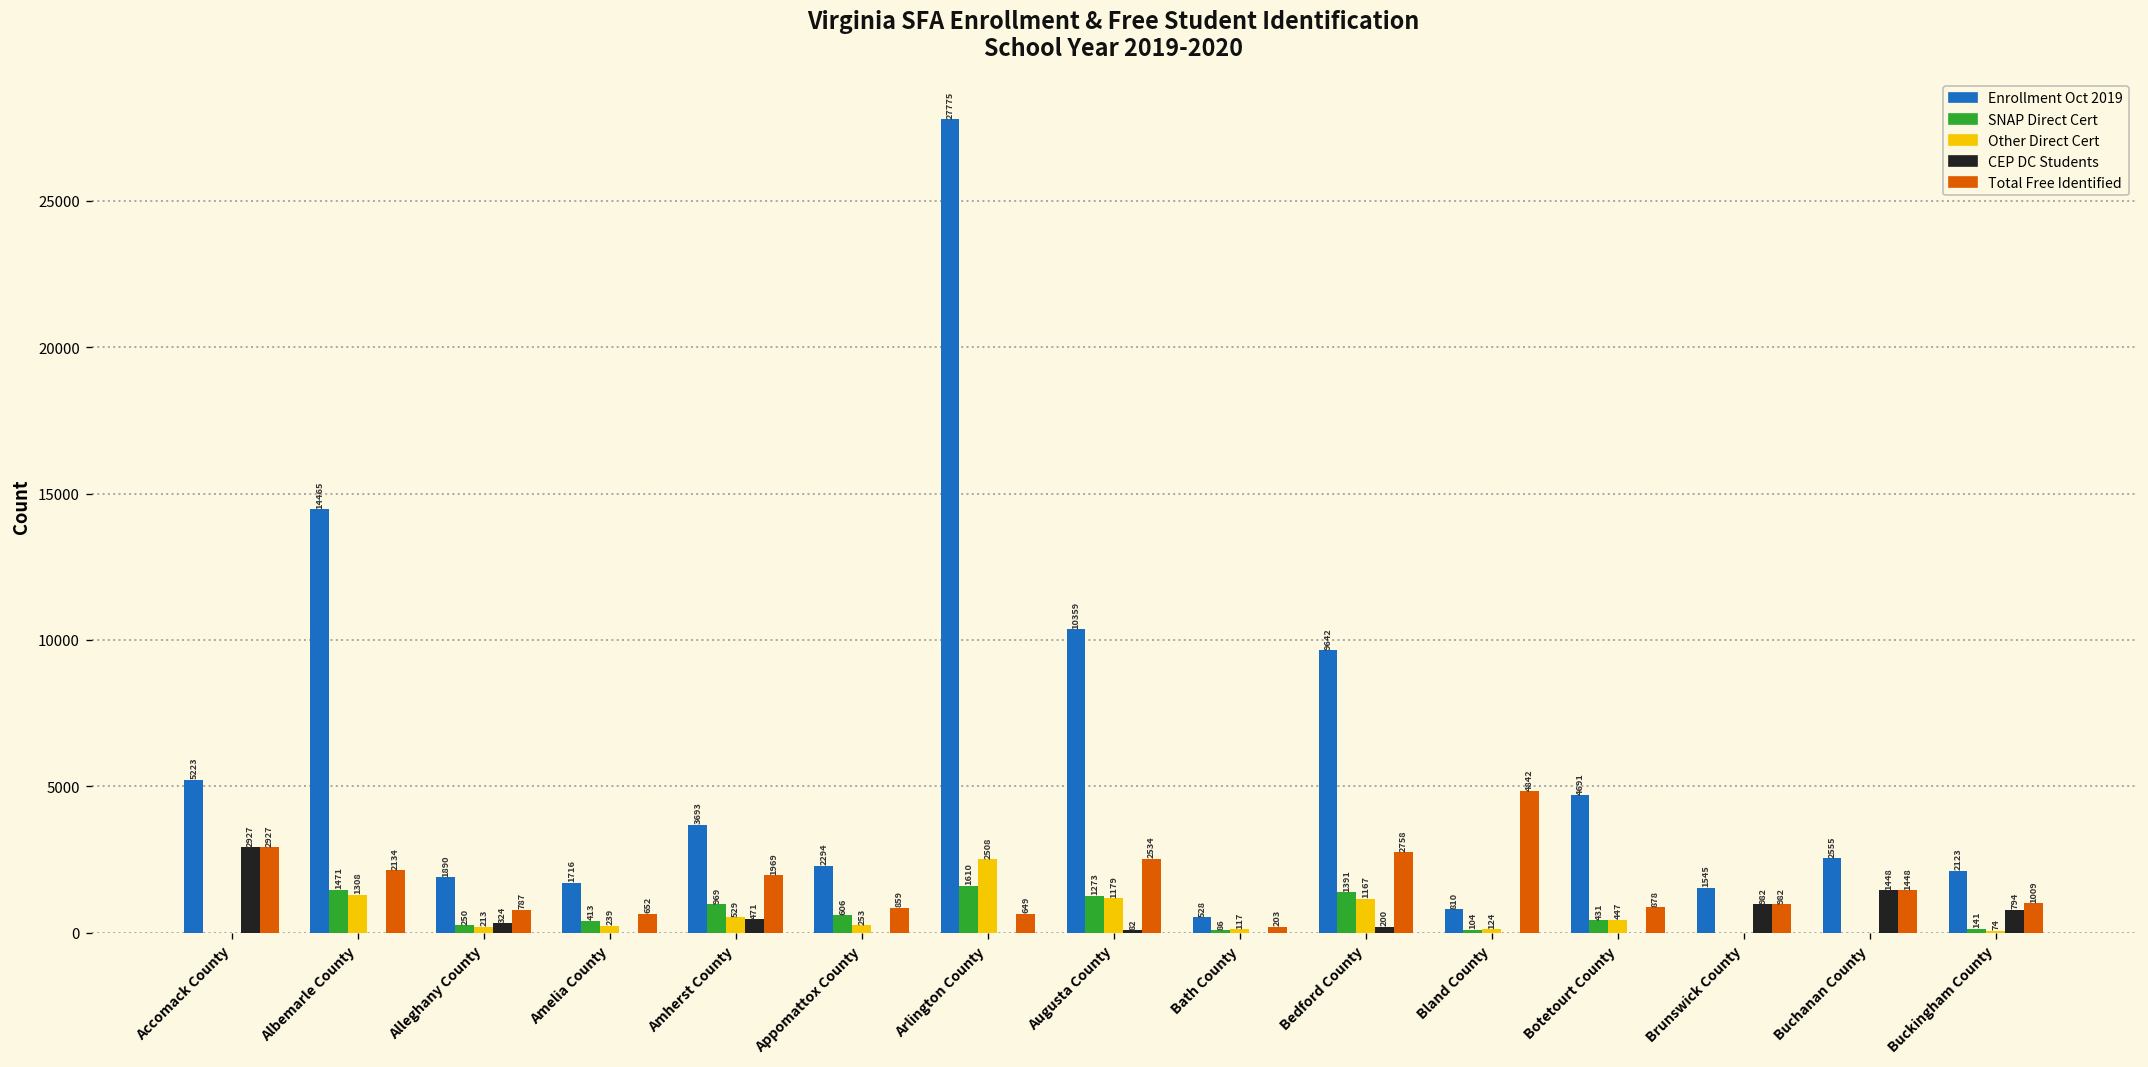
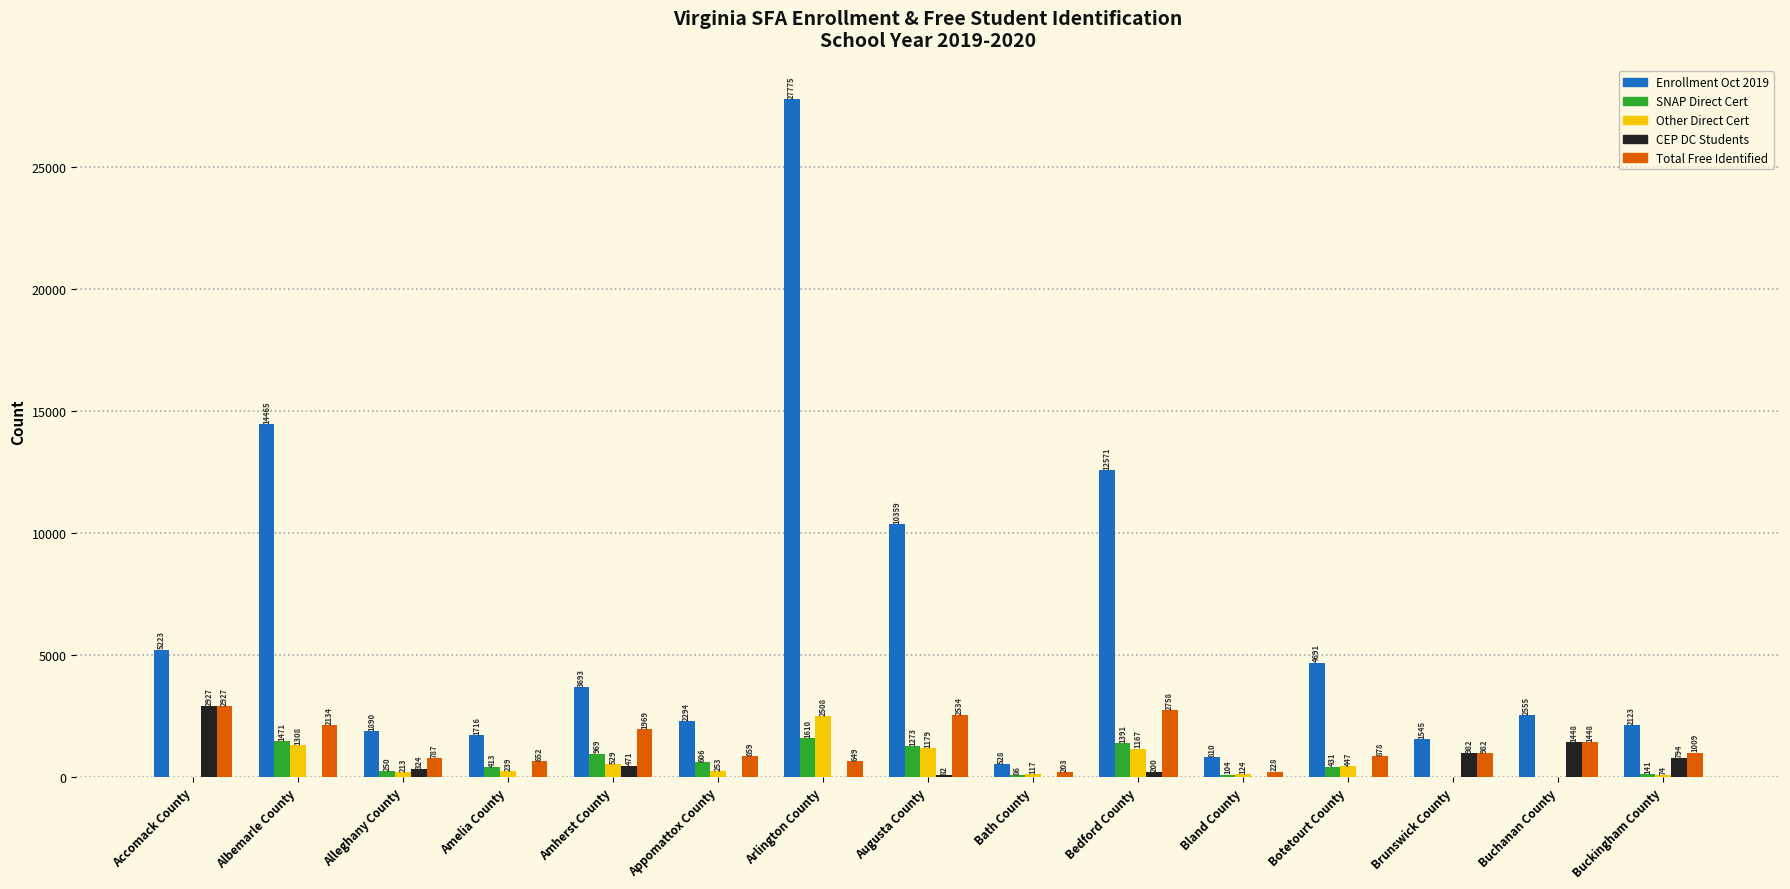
Enrollment Oct 2019, Bedford County: 9642 -> 12571
Total Free Identified, Bland County: 4842 -> 228
